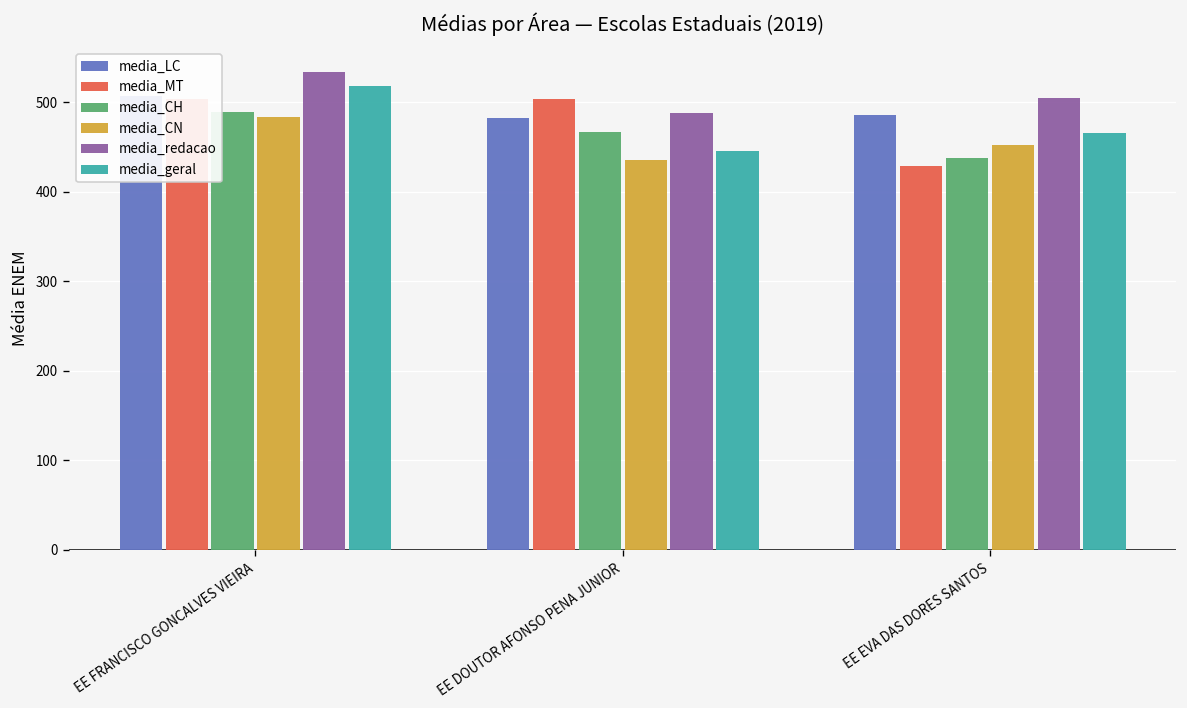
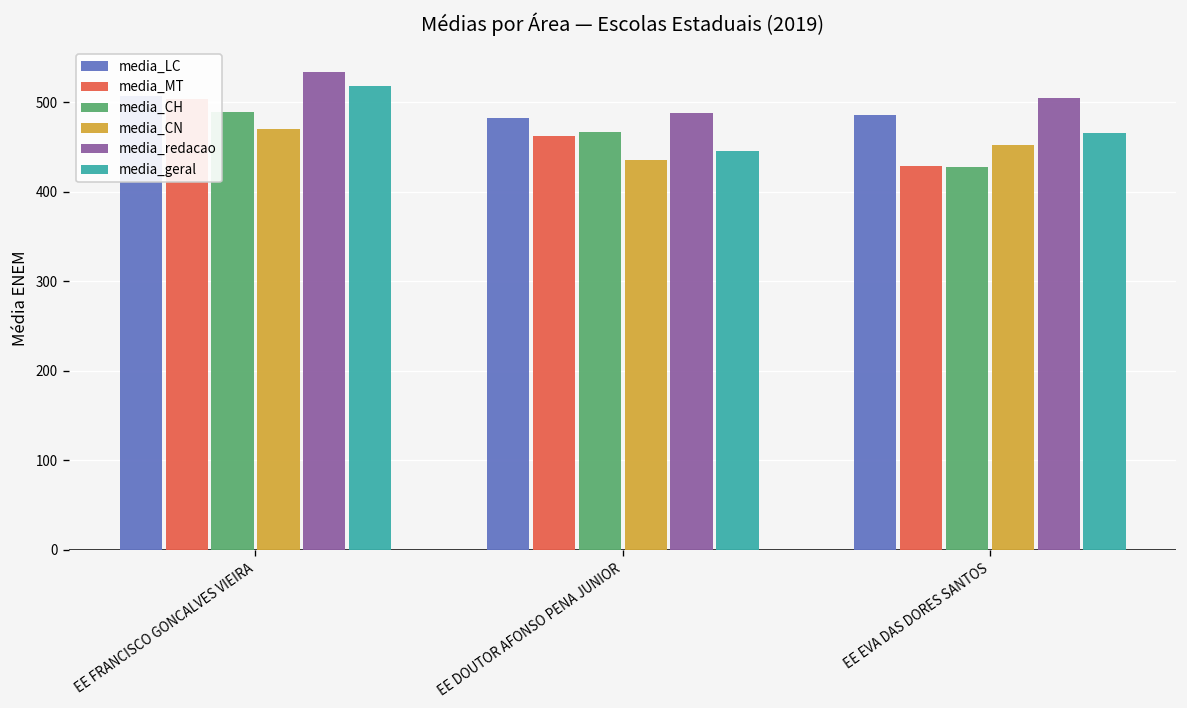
media_CN, EE FRANCISCO GONCALVES VIEIRA: 480 -> 470
media_MT, EE DOUTOR AFONSO PENA JUNIOR: 500 -> 460
media_CH, EE EVA DAS DORES SANTOS: 440 -> 430
